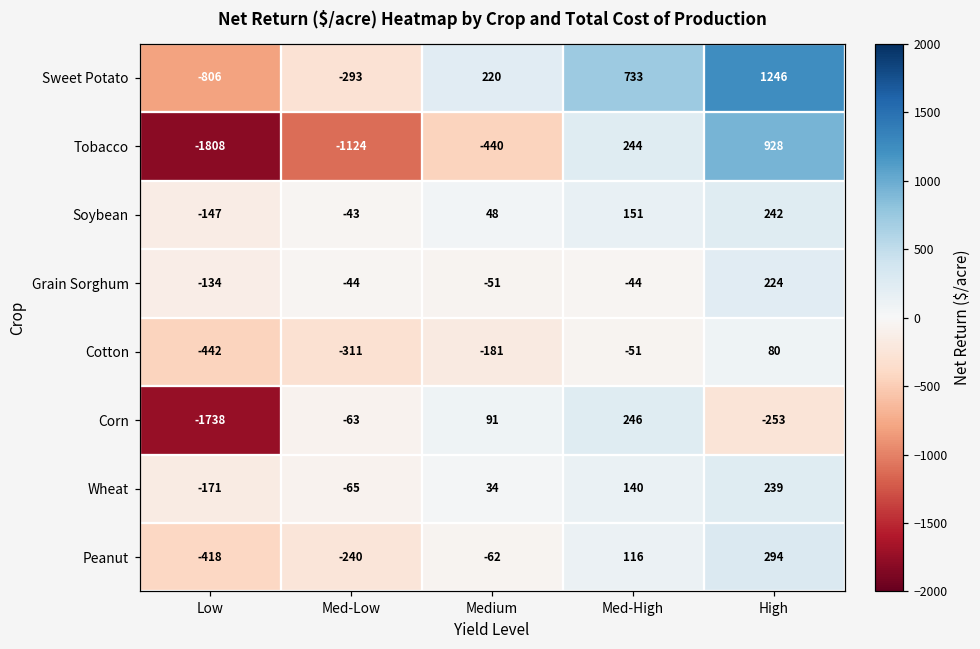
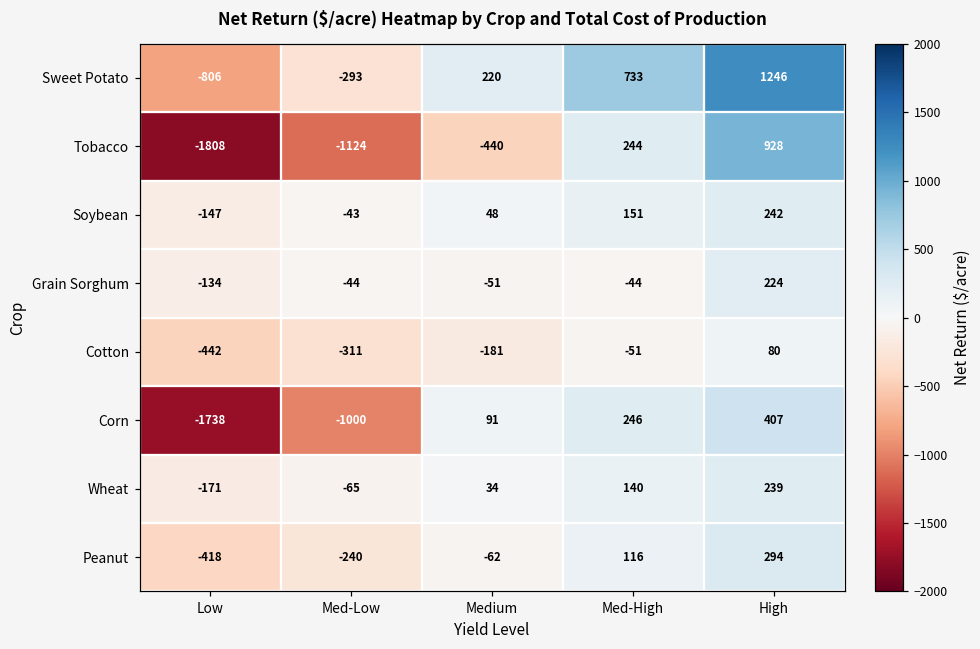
Corn, Med-Low: -63 -> -1000
Corn, High: -253 -> 407
